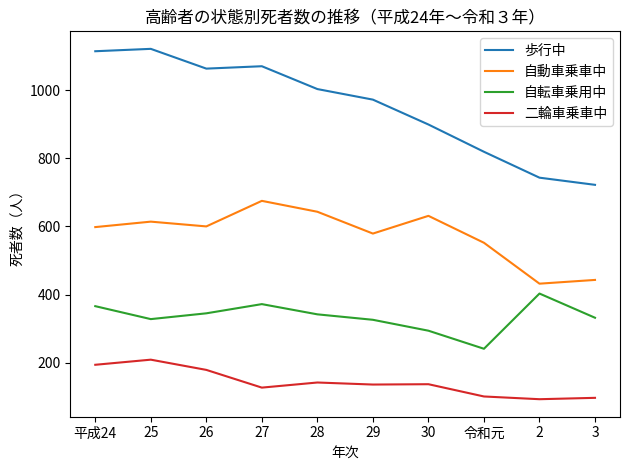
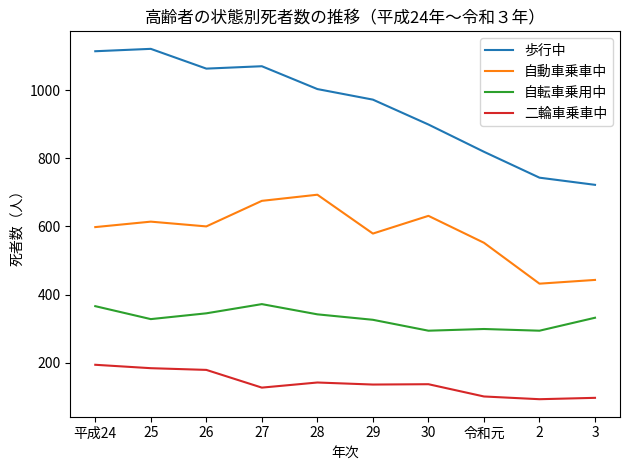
二輪車乗車中, 25: 210 -> 180
自動車乗車中, 28: 640 -> 690
自転車乗用中, 令和元: 240 -> 300
自転車乗用中, 2: 400 -> 290
